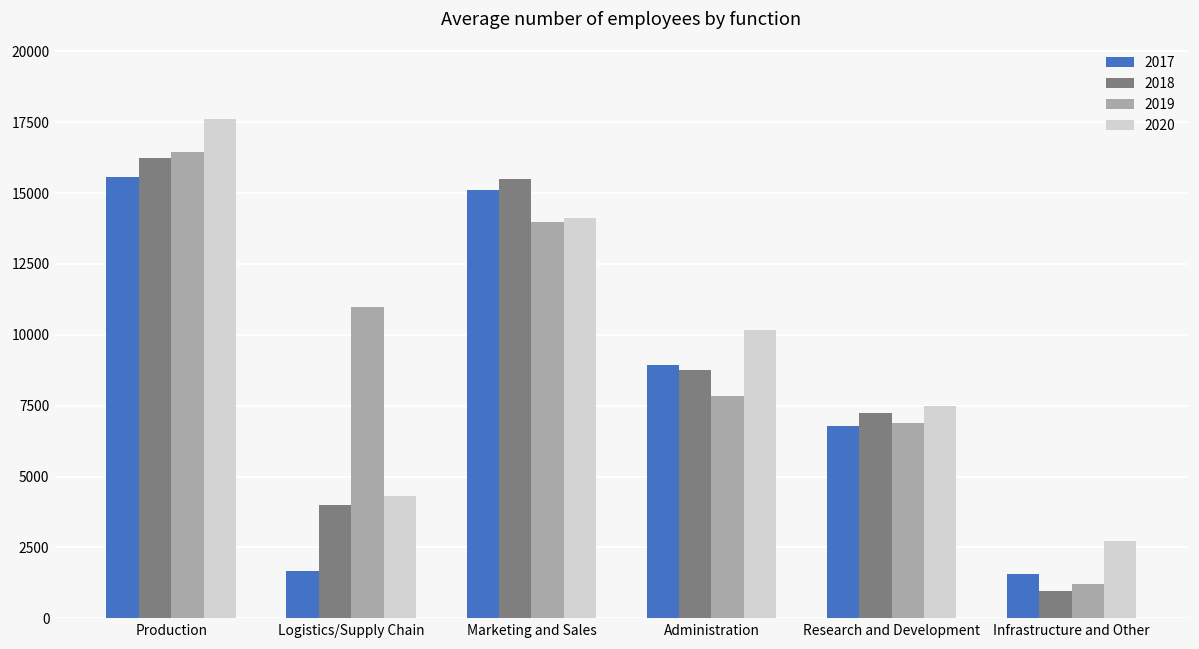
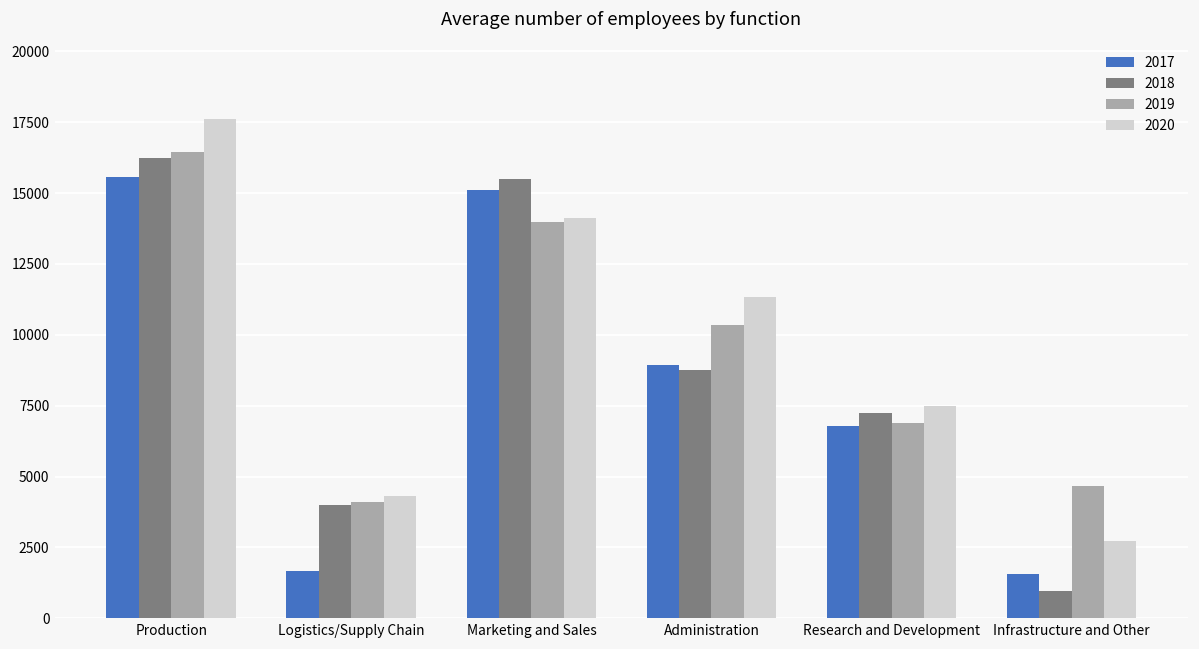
2019, Logistics/Supply Chain: 11000 -> 4100
2019, Administration: 7800 -> 10300
2020, Administration: 10200 -> 11300
2019, Infrastructure and Other: 1200 -> 4700
